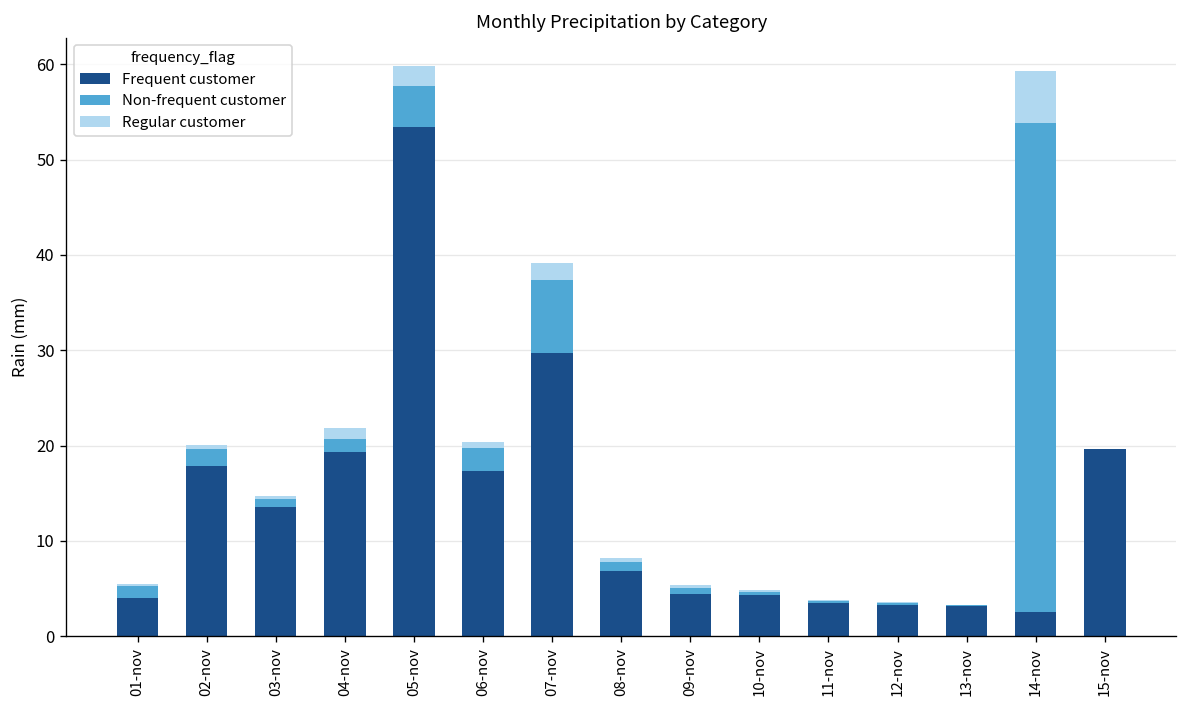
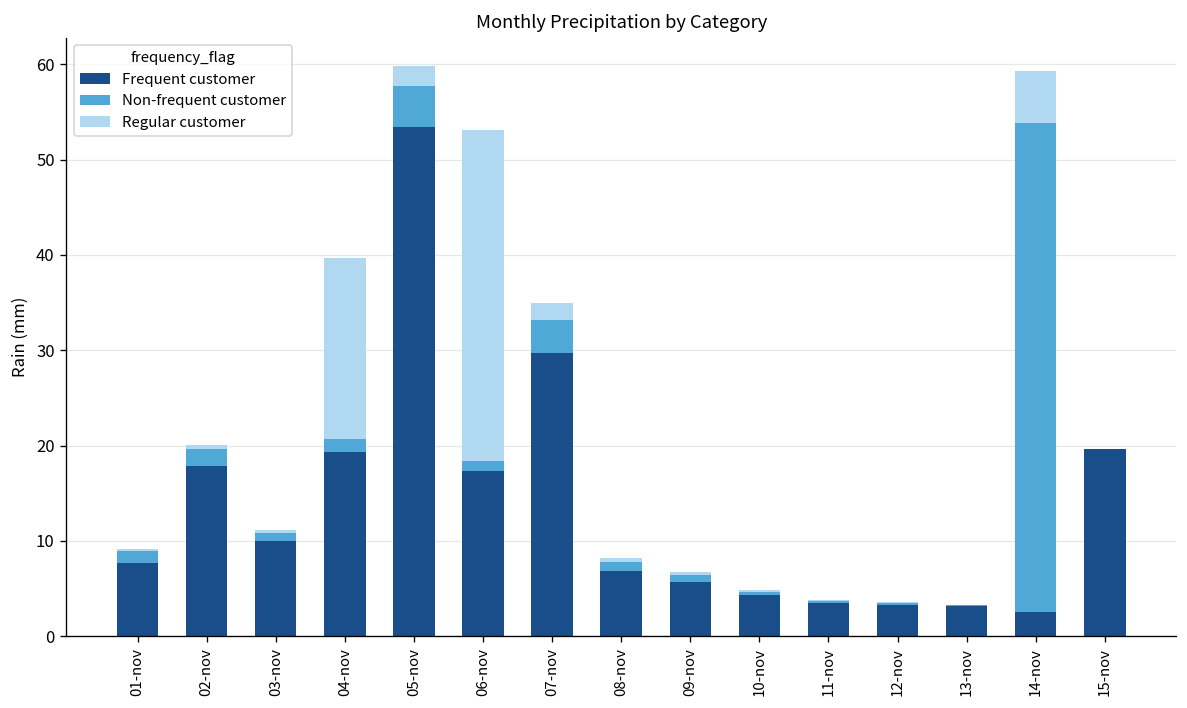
Frequent customer, 01-nov: 4 -> 8
Frequent customer, 03-nov: 14 -> 10
Regular customer, 04-nov: 1 -> 19
Non-frequent customer, 06-nov: 3 -> 1
Regular customer, 06-nov: 1 -> 35
Non-frequent customer, 07-nov: 8 -> 3
Frequent customer, 09-nov: 4 -> 6
